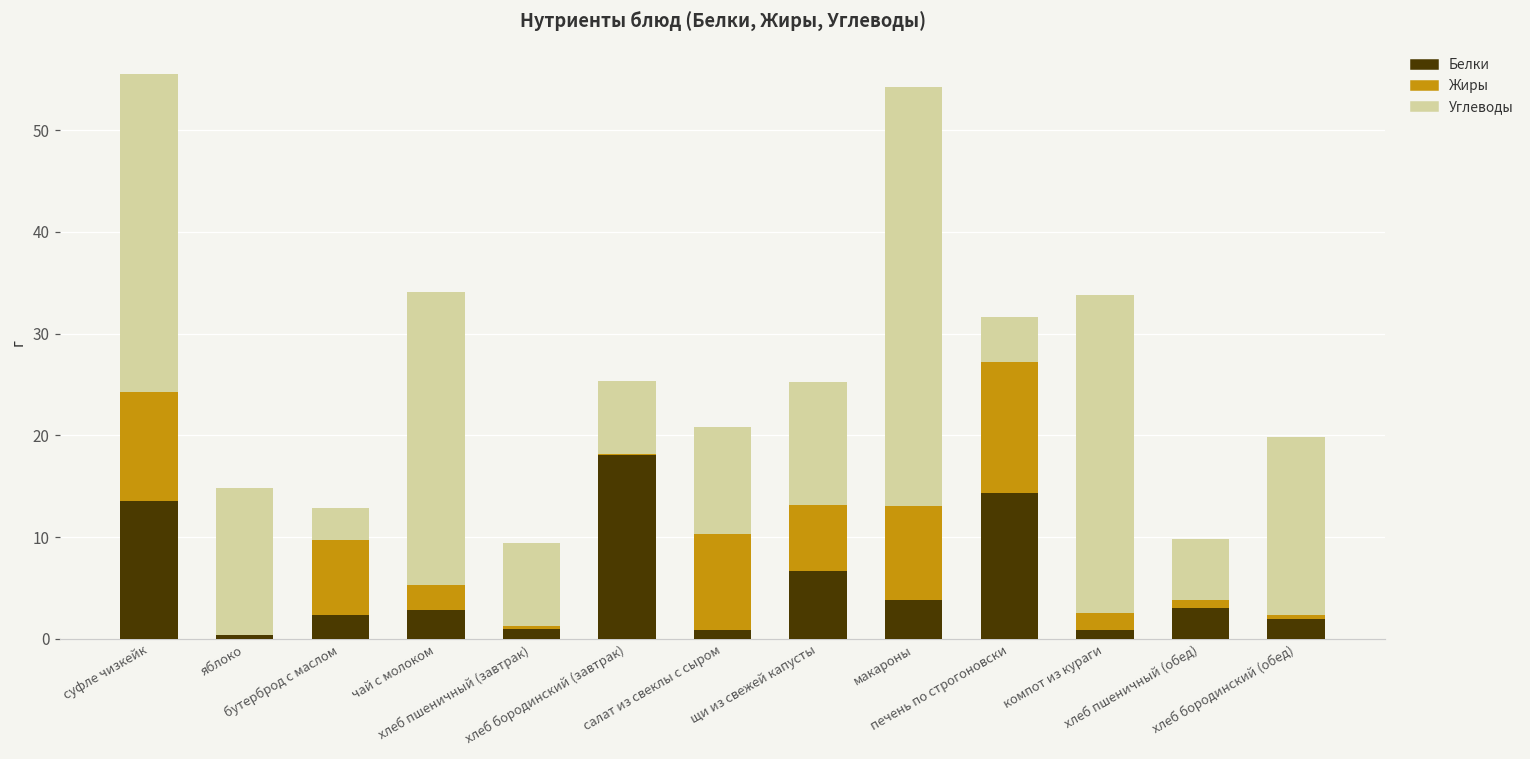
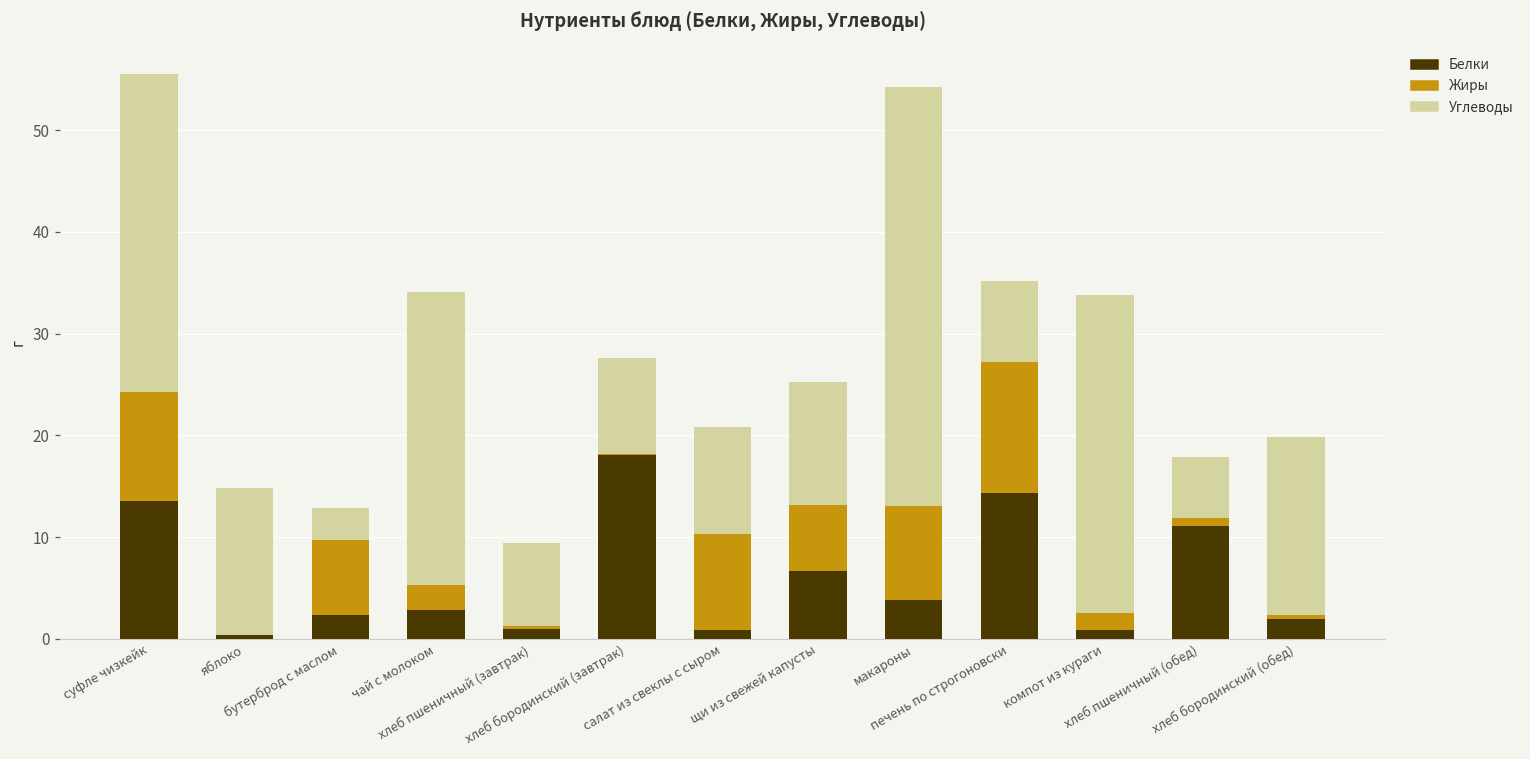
Углеводы, хлеб бородинский (завтрак): 7 -> 9
Углеводы, печень по строгоновски: 4 -> 8
Белки, хлеб пшеничный (обед): 3 -> 11
